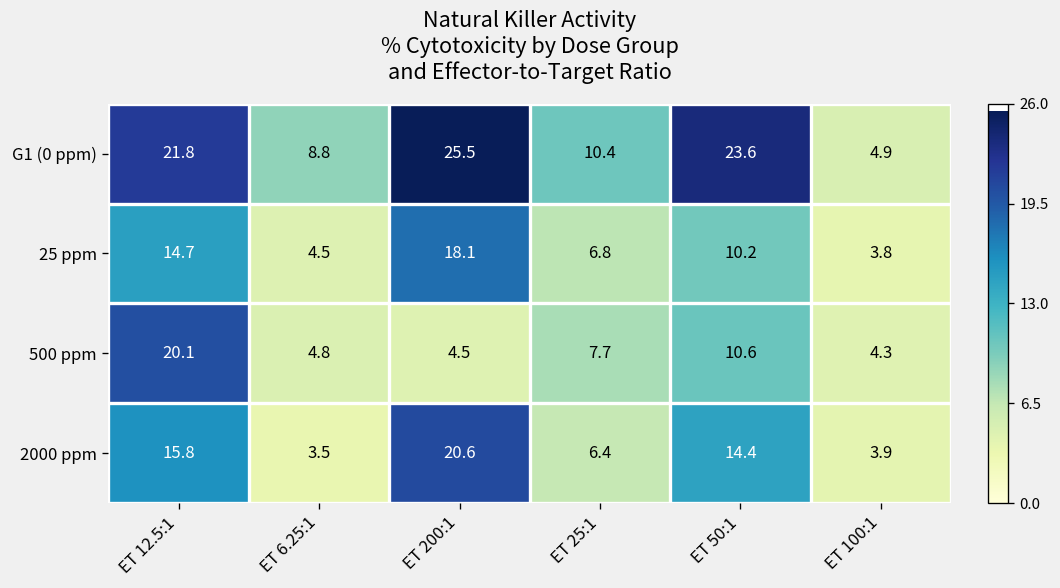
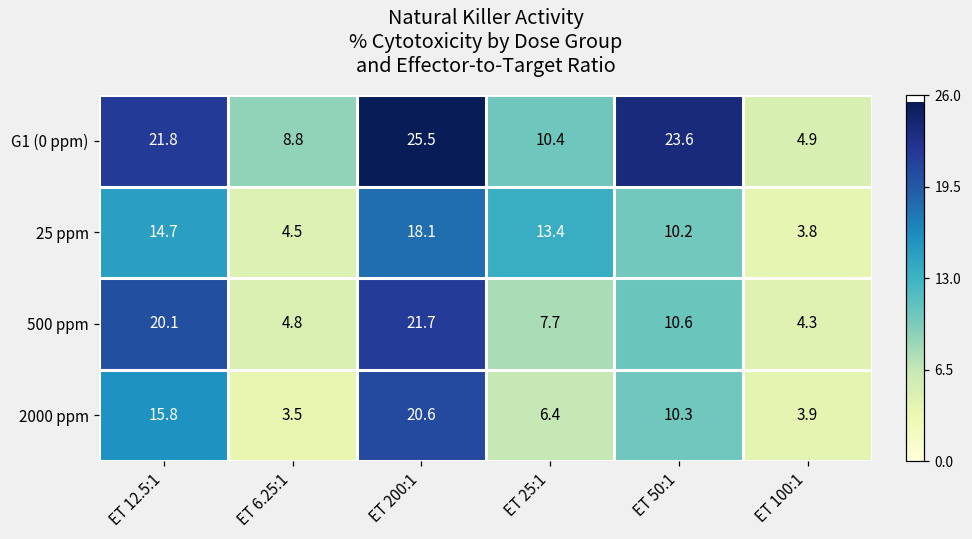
25 ppm, ET 25:1: 6.8 -> 13.4
500 ppm, ET 200:1: 4.5 -> 21.7
2000 ppm, ET 50:1: 14.4 -> 10.3
